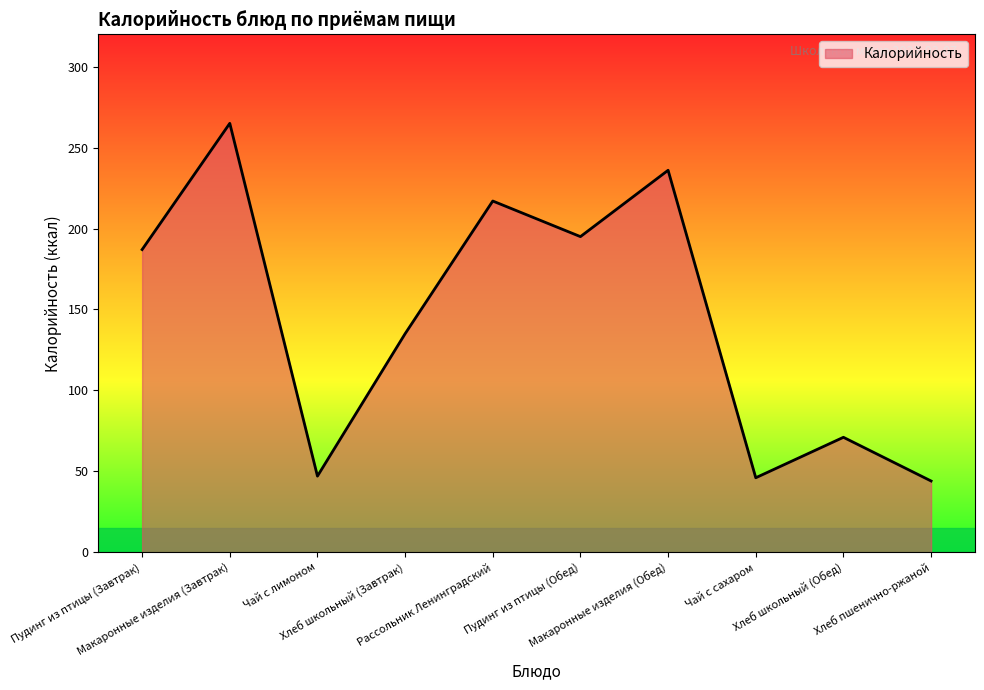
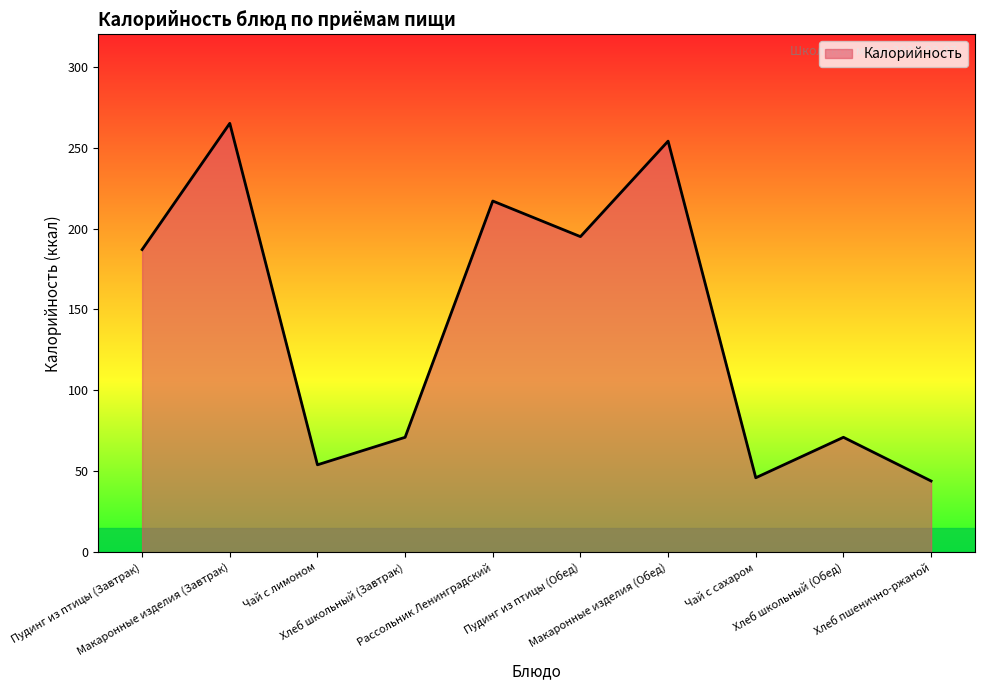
Чай с лимоном: 47 -> 54
Хлеб школьный (Завтрак): 135 -> 71
Макаронные изделия (Обед): 236 -> 254
